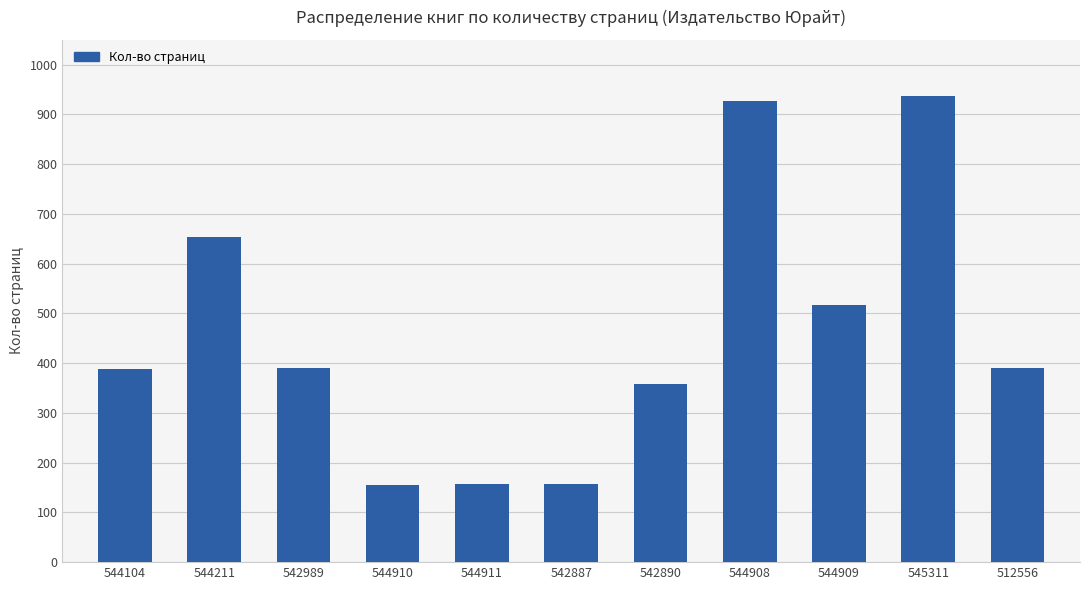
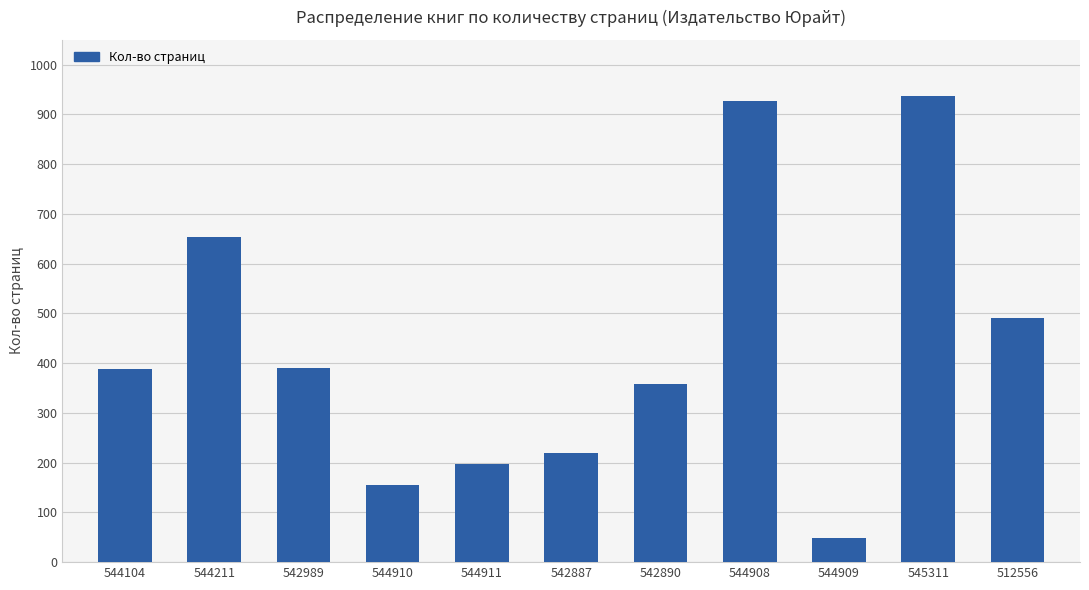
544911: 160 -> 200
542887: 160 -> 220
544909: 520 -> 50
512556: 390 -> 490
